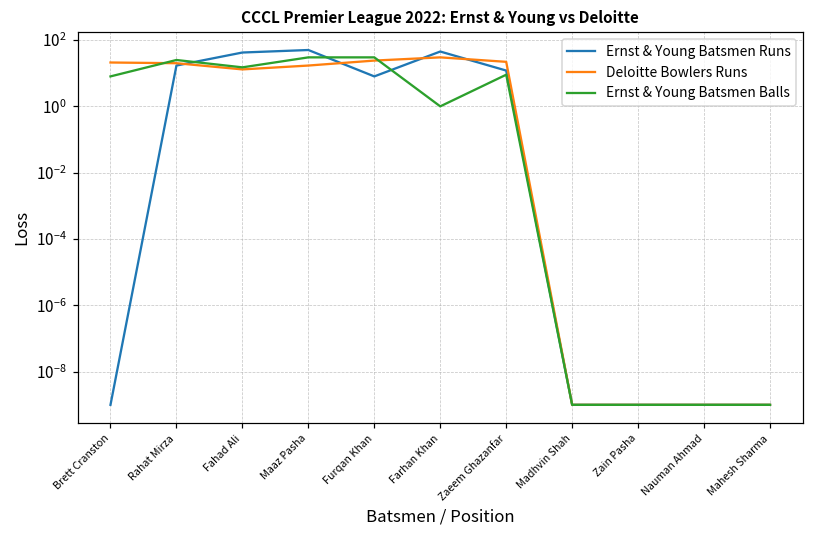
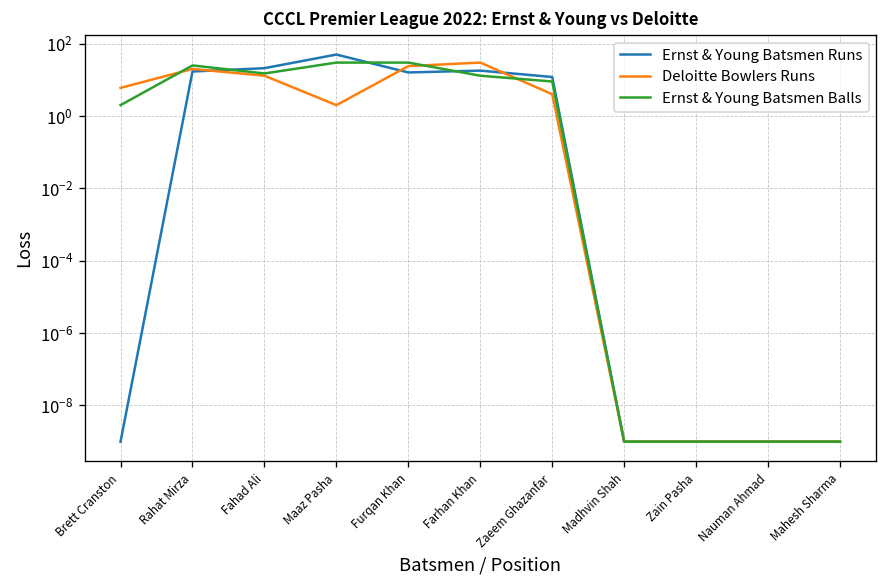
Deloitte Bowlers Runs, Brett Cranston: 20 -> 6
Ernst & Young Batsmen Balls, Brett Cranston: 8 -> 2
Ernst & Young Batsmen Runs, Fahad Ali: 40 -> 20
Deloitte Bowlers Runs, Maaz Pasha: 20 -> 2
Ernst & Young Batsmen Runs, Furqan Khan: 8 -> 20
Ernst & Young Batsmen Runs, Farhan Khan: 50 -> 20
Ernst & Young Batsmen Balls, Farhan Khan: 1.0 -> 13
Deloitte Bowlers Runs, Zaeem Ghazanfar: 20 -> 4
